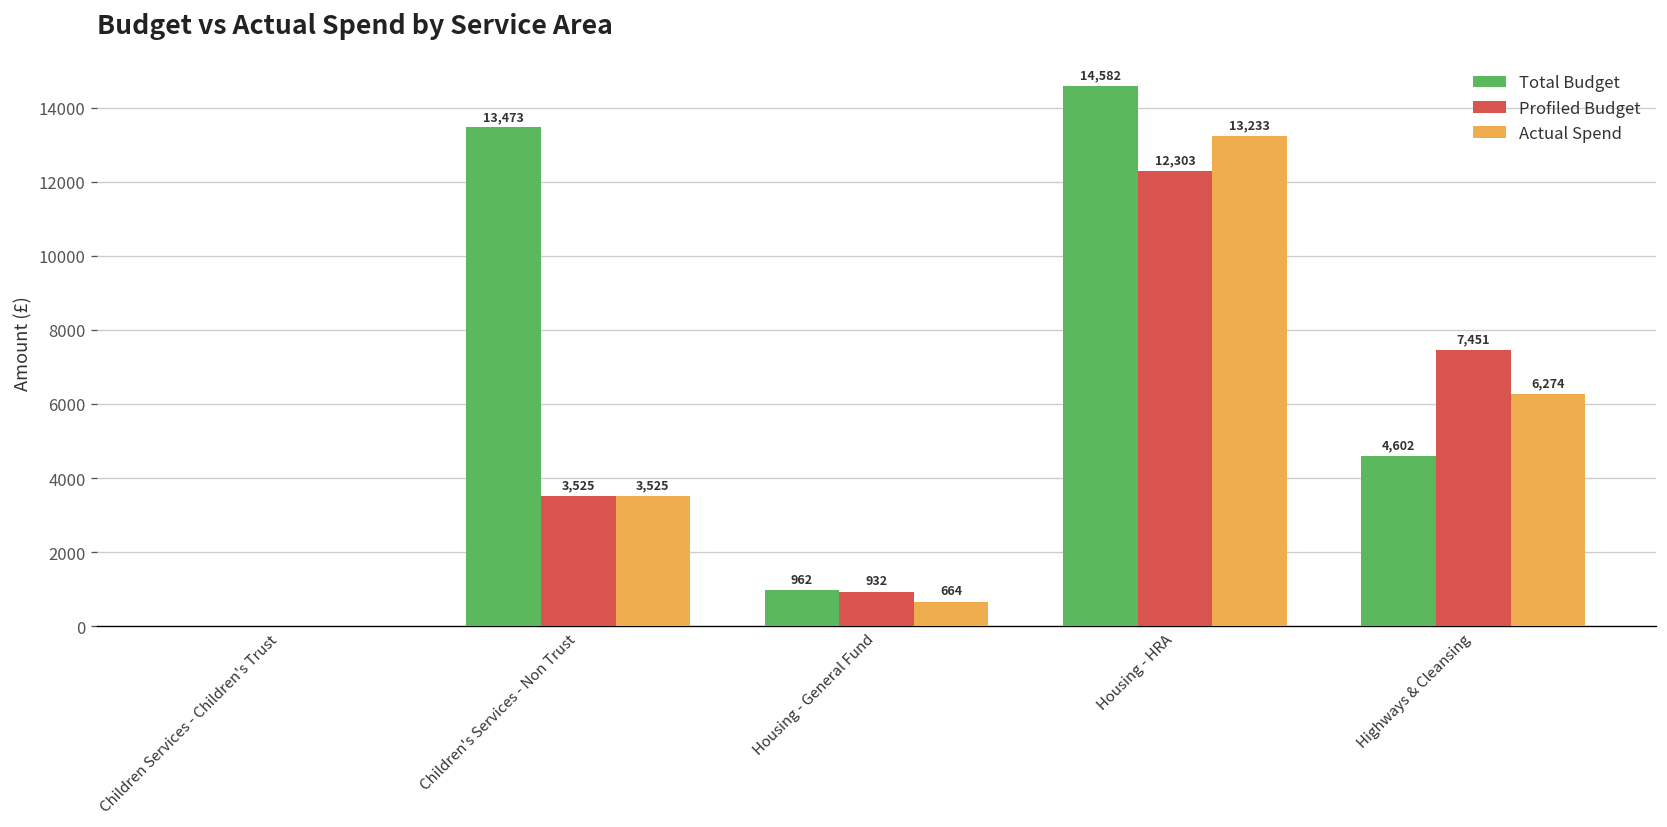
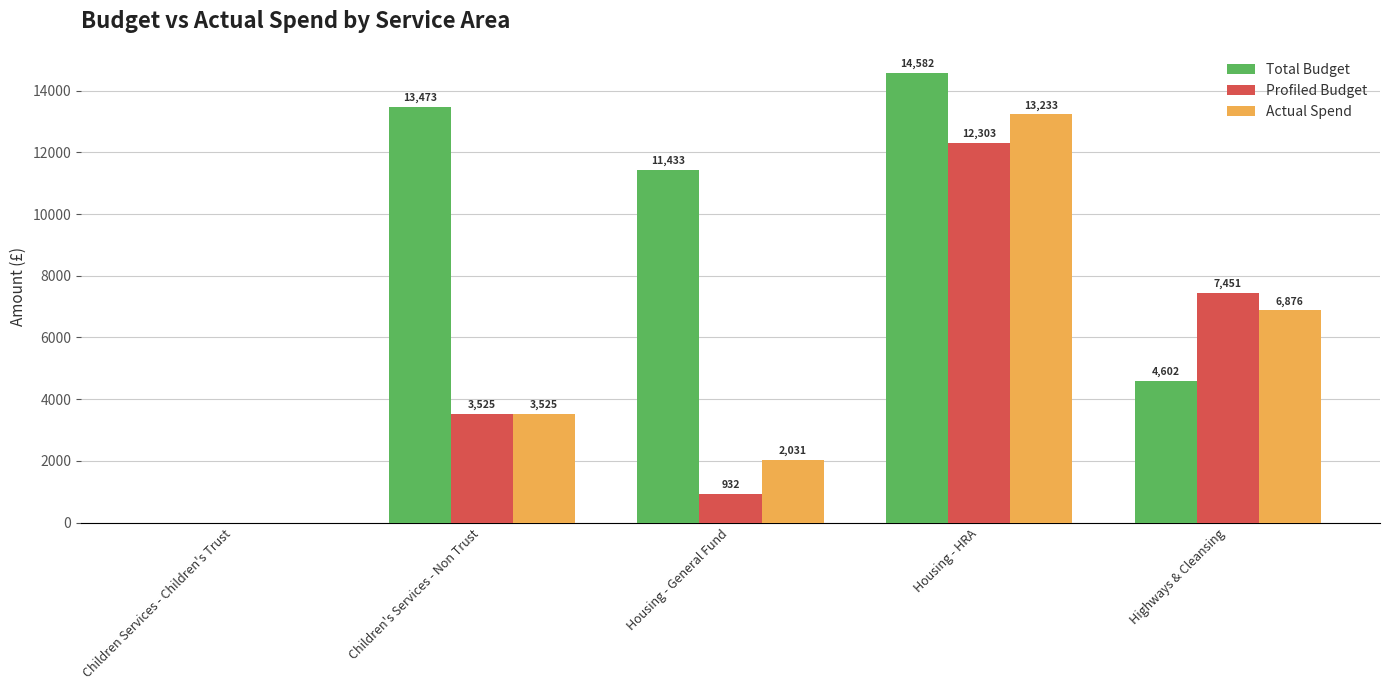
Total Budget, Housing - General Fund: 962 -> 11,433
Actual Spend, Housing - General Fund: 664 -> 2,031
Actual Spend, Highways & Cleansing: 6,274 -> 6,876
